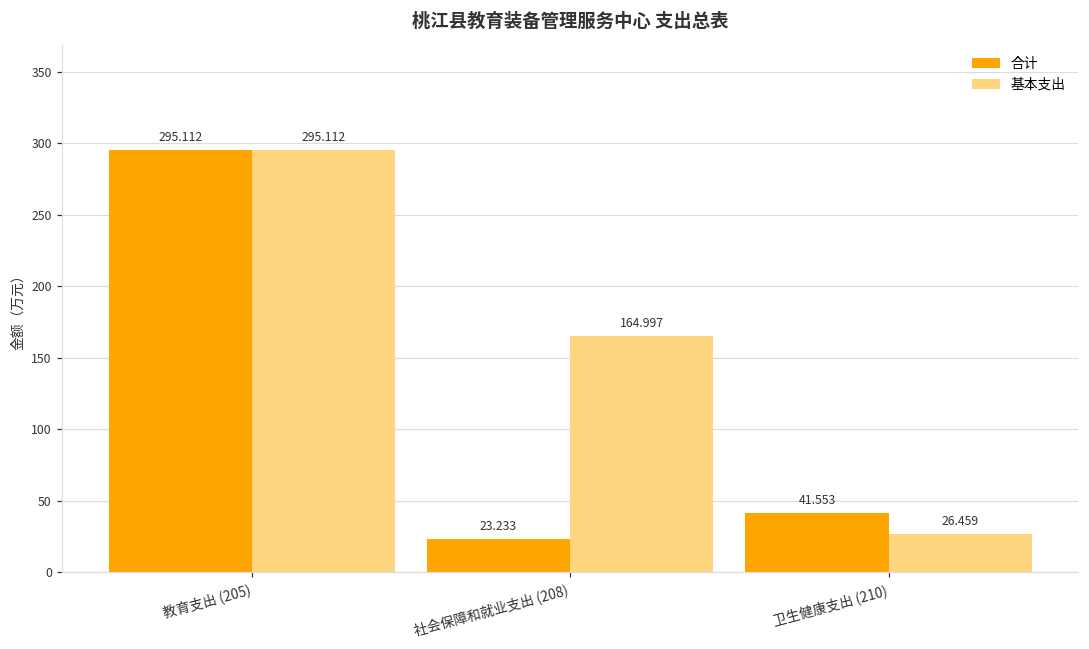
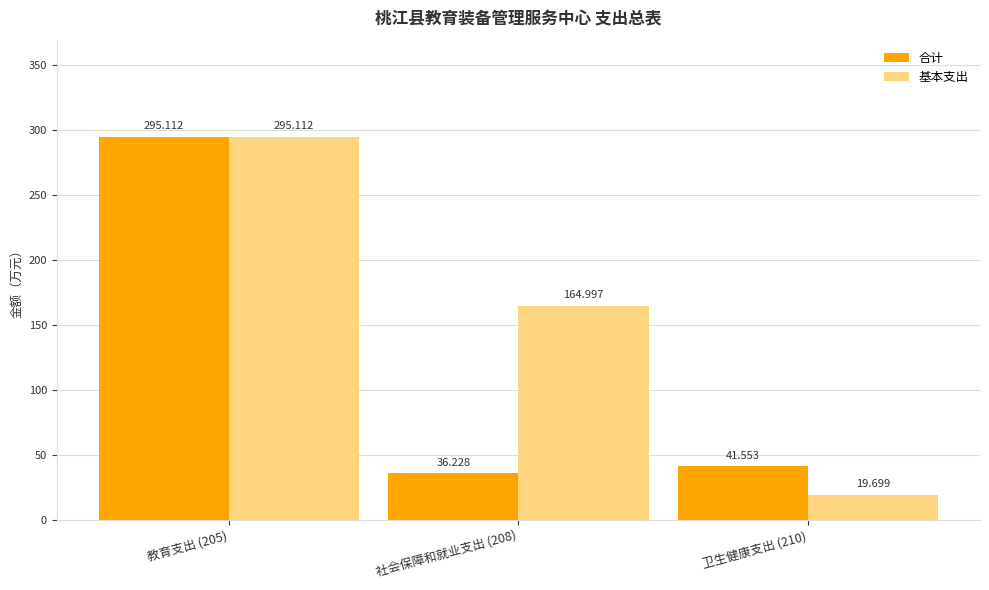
合计, 社会保障和就业支出 (208): 23.233 -> 36.228
基本支出, 卫生健康支出 (210): 26.459 -> 19.699
